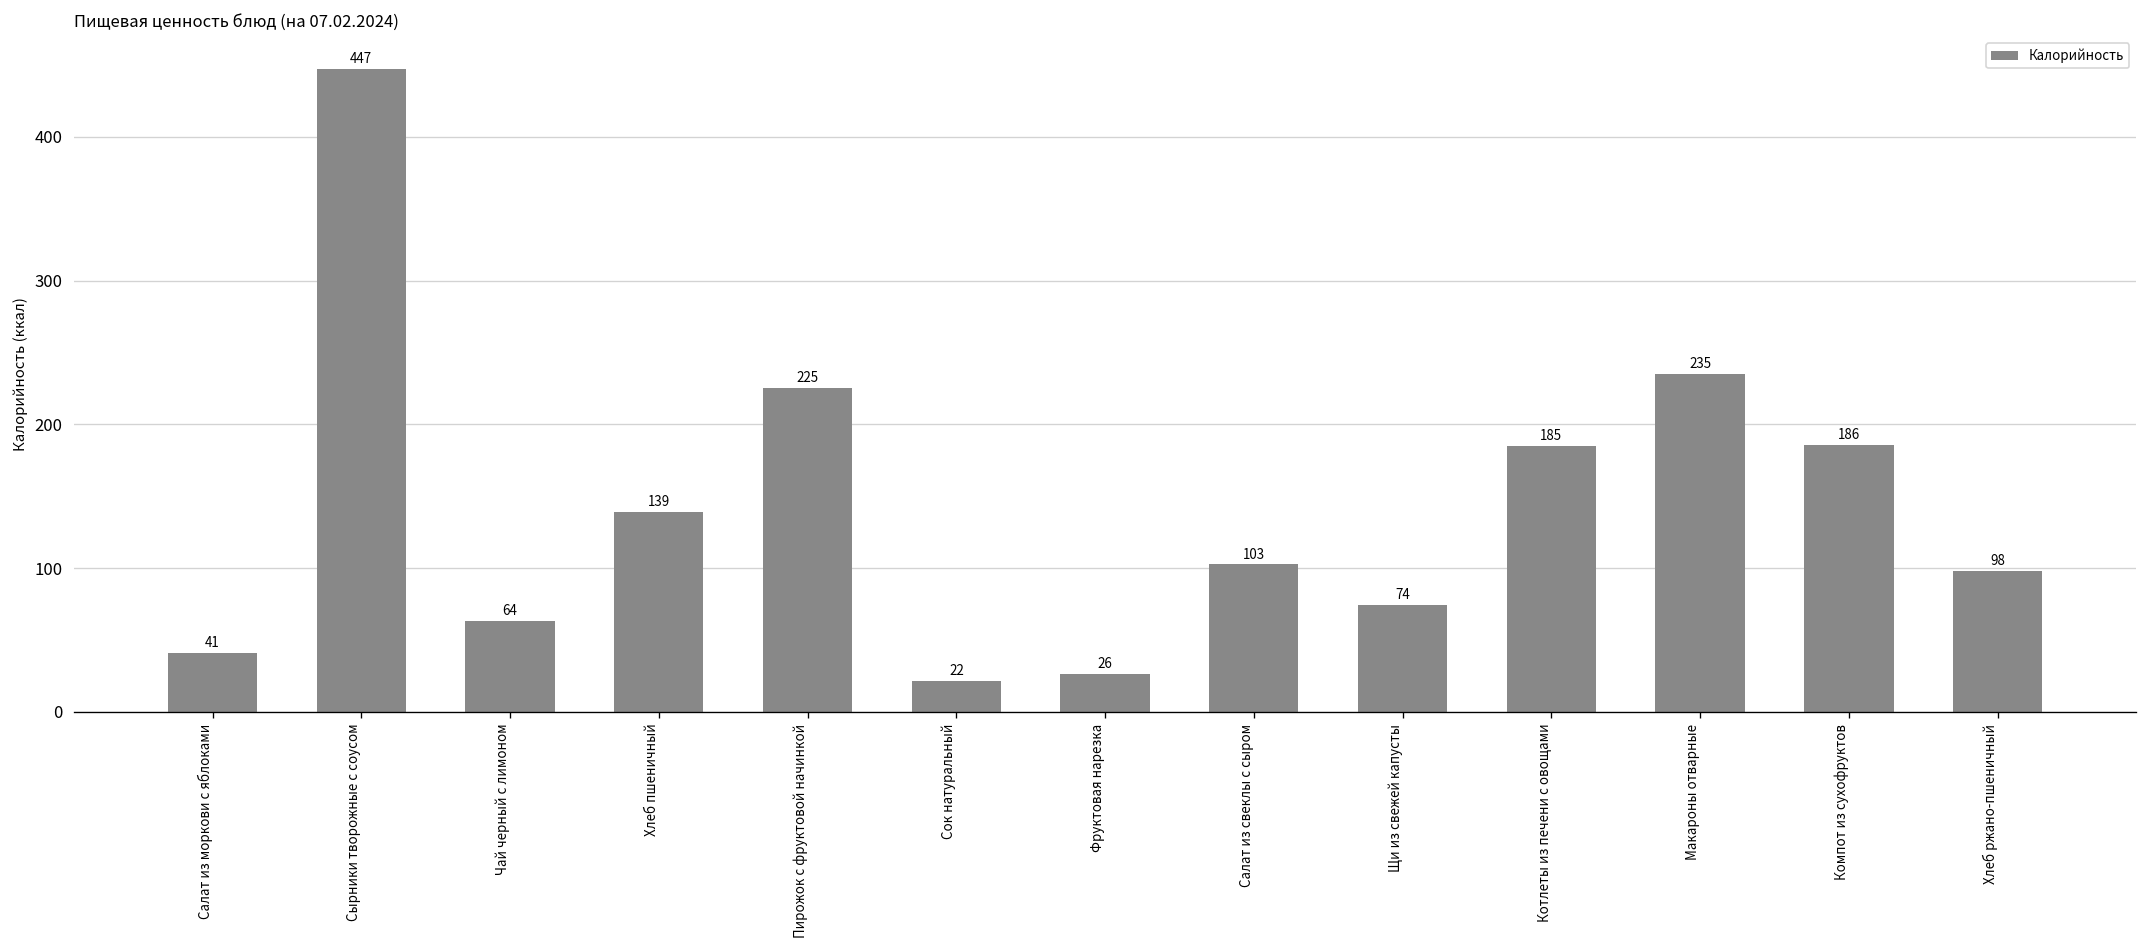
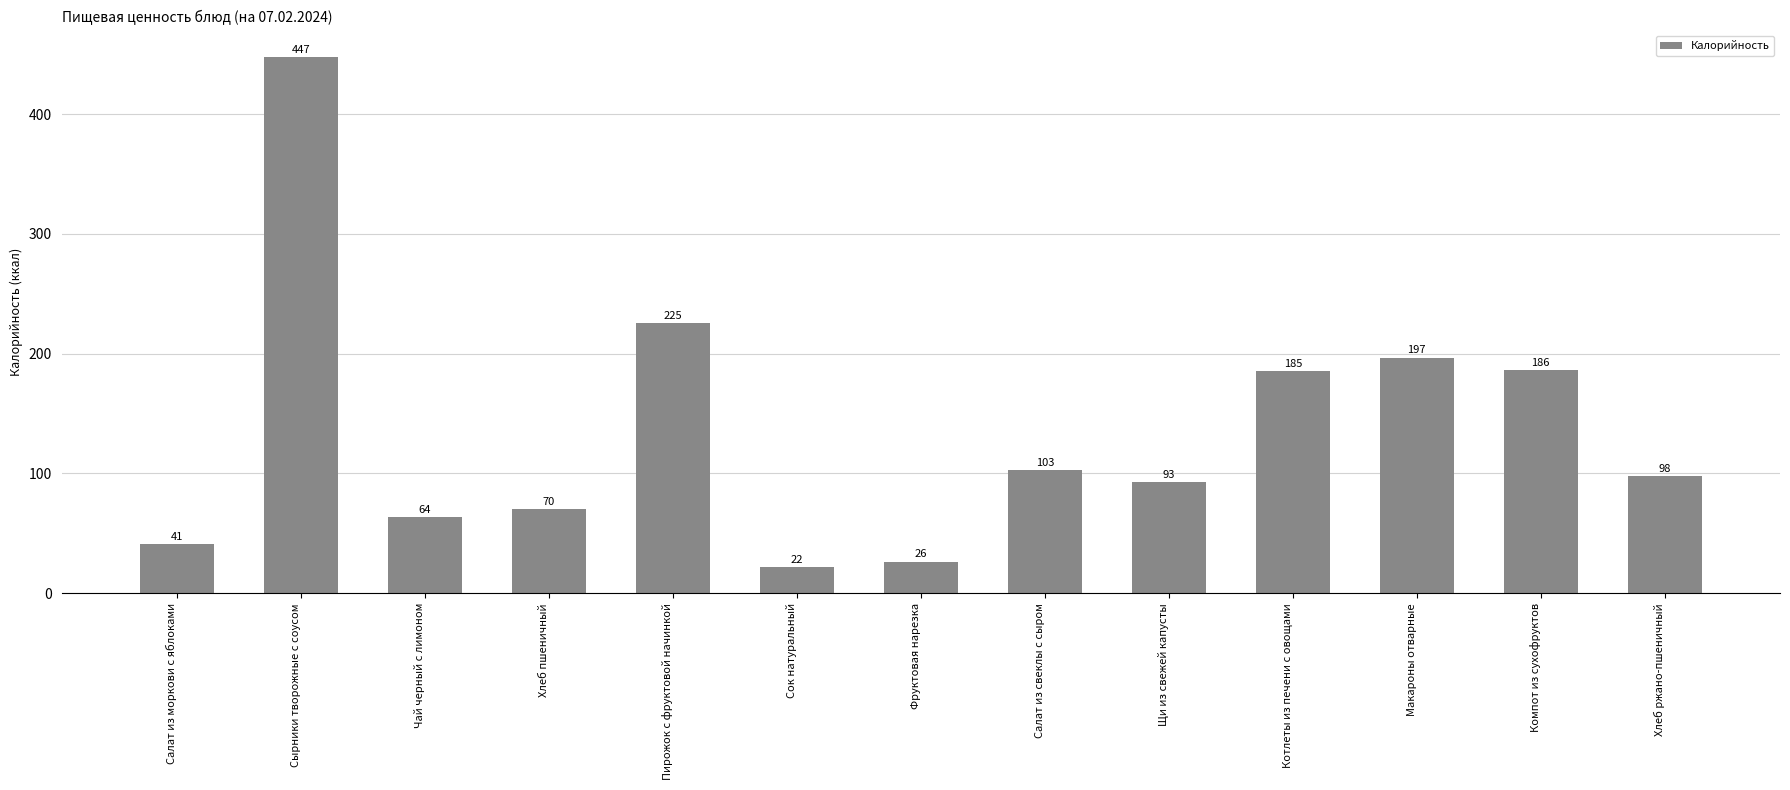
Хлеб пшеничный: 139 -> 70
Щи из свежей капусты: 74 -> 93
Макароны отварные: 235 -> 197
